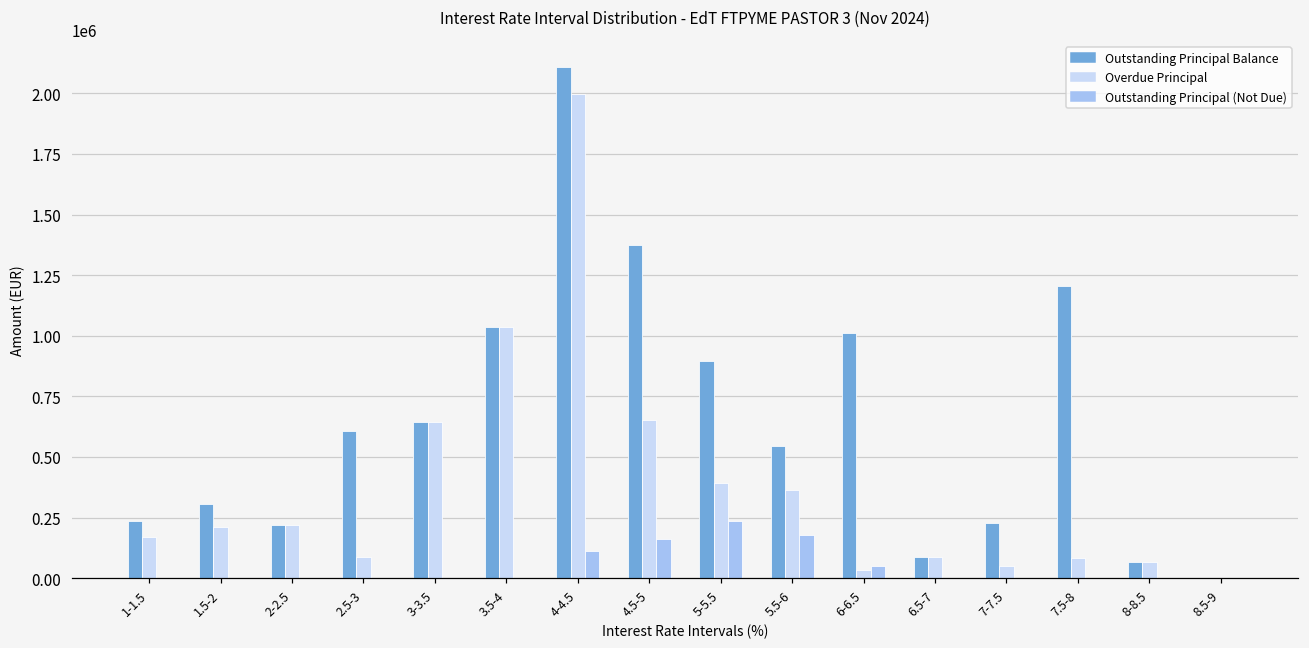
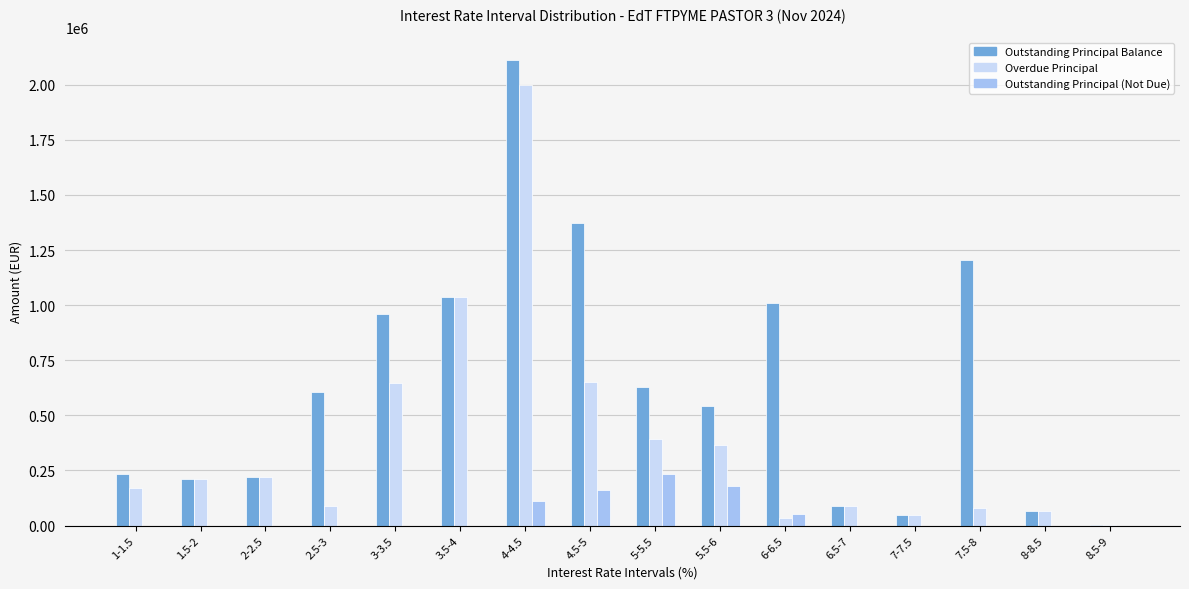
Outstanding Principal Balance, 1.5-2: 310000 -> 210000
Outstanding Principal Balance, 3-3.5: 650000 -> 960000
Outstanding Principal Balance, 5-5.5: 900000 -> 630000
Outstanding Principal Balance, 7-7.5: 230000 -> 50000
